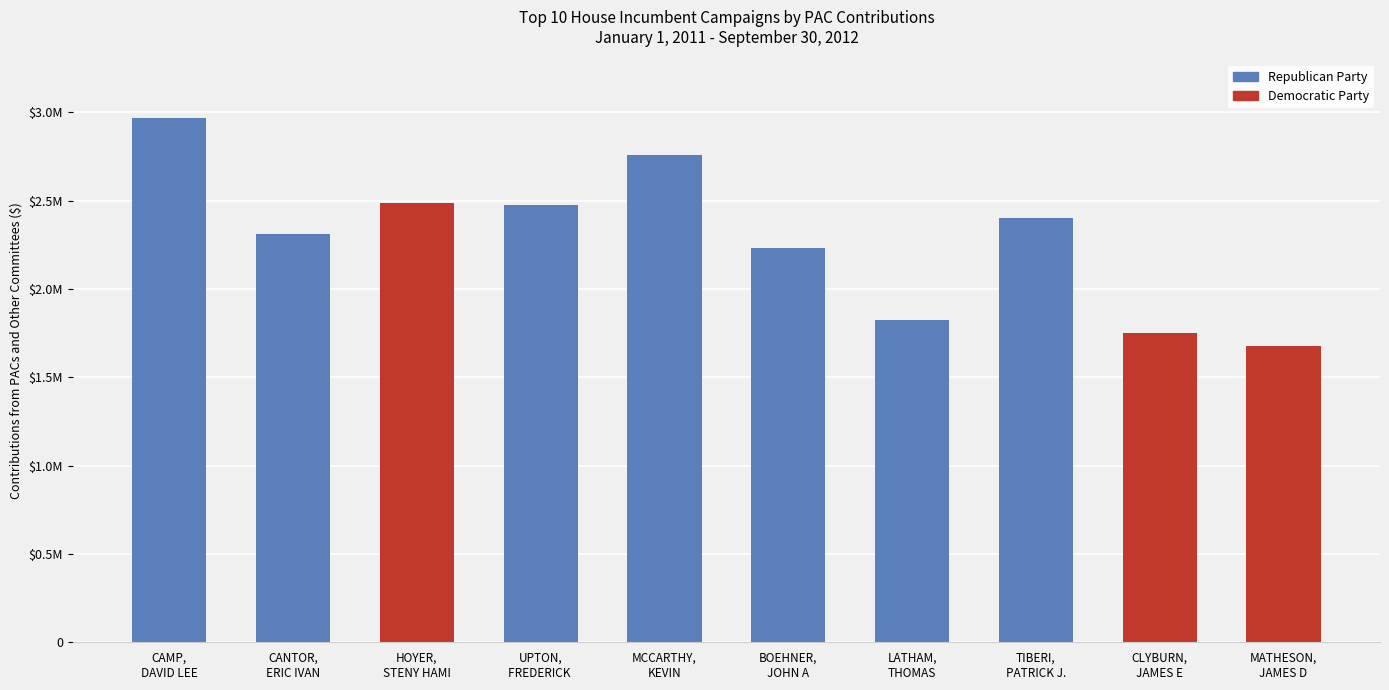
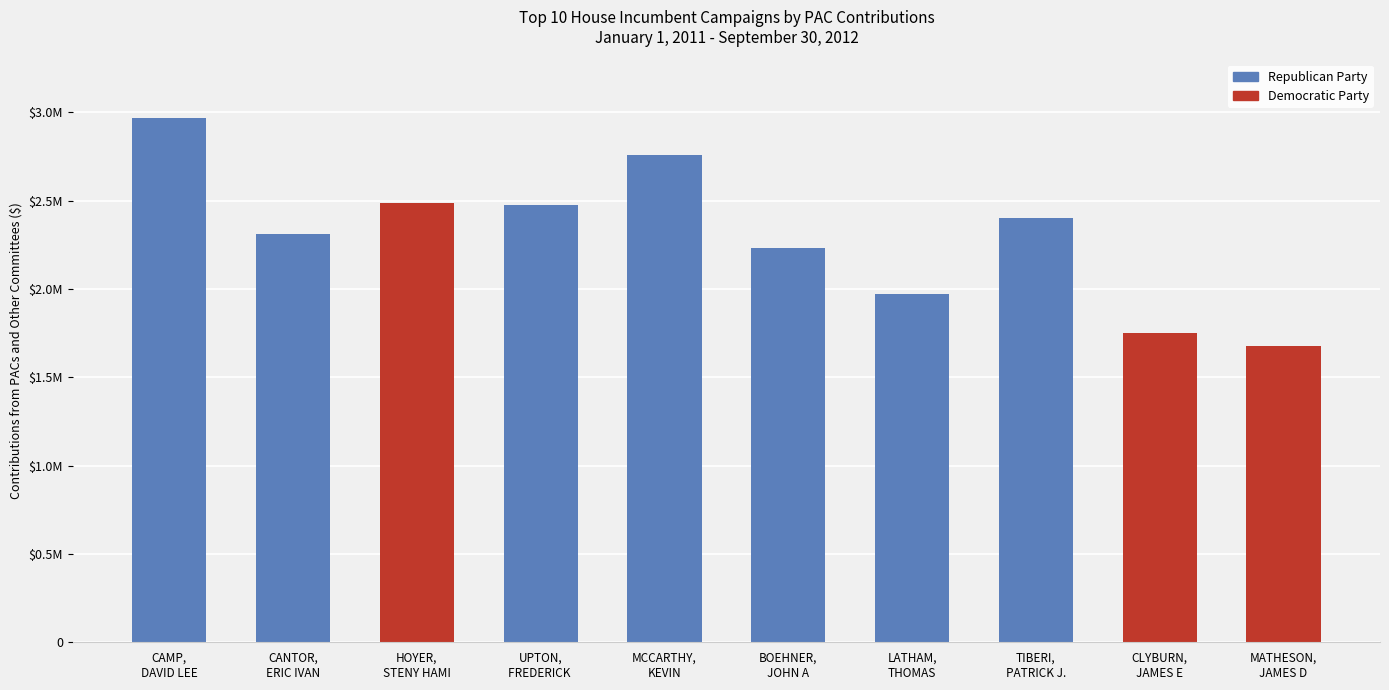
LATHAM, THOMAS: $1820000 -> $1970000
